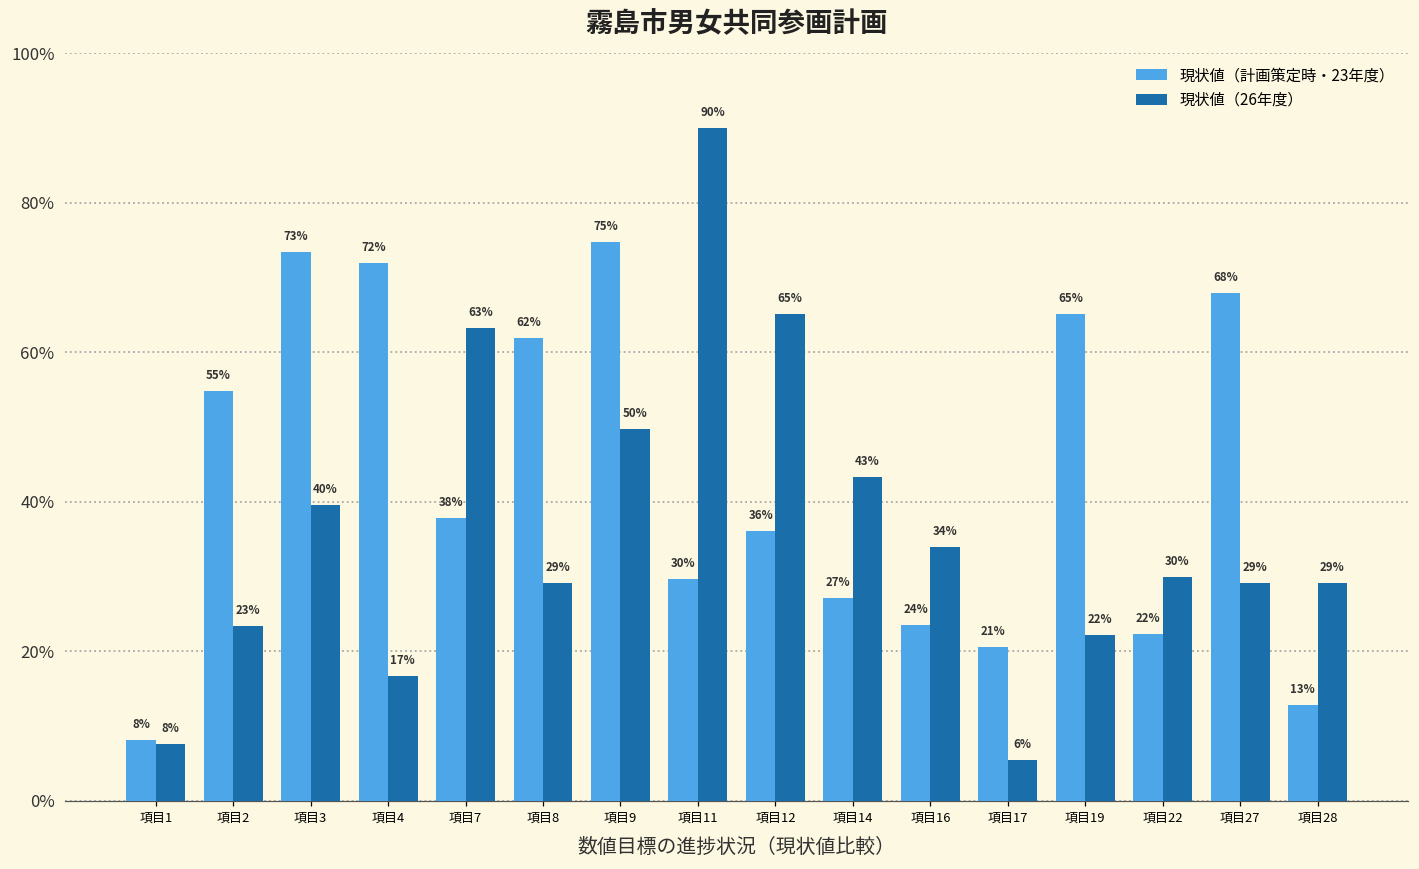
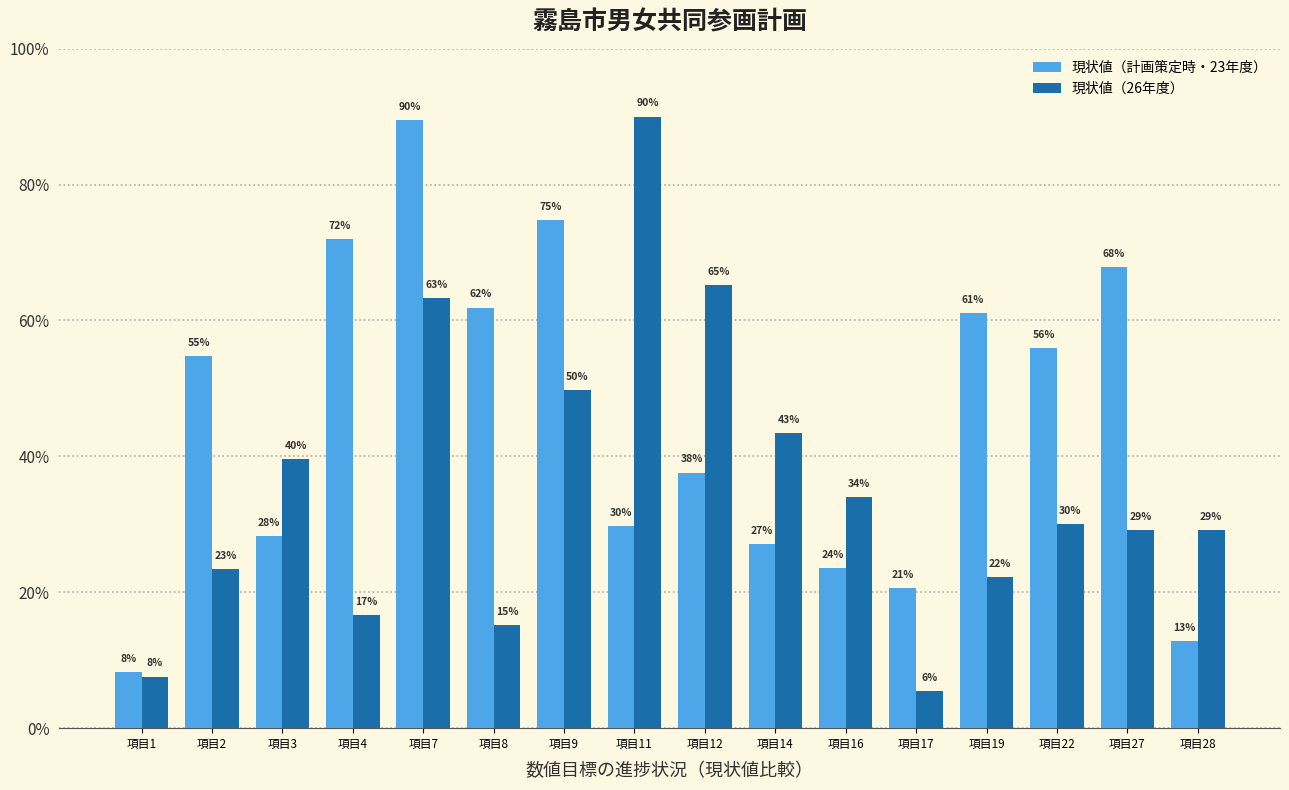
現状値（計画策定時・23年度）, 項目3: 73% -> 28%
現状値（計画策定時・23年度）, 項目7: 38% -> 90%
現状値（26年度）, 項目8: 29% -> 15%
現状値（計画策定時・23年度）, 項目12: 36% -> 38%
現状値（計画策定時・23年度）, 項目19: 65% -> 61%
現状値（計画策定時・23年度）, 項目22: 22% -> 56%
